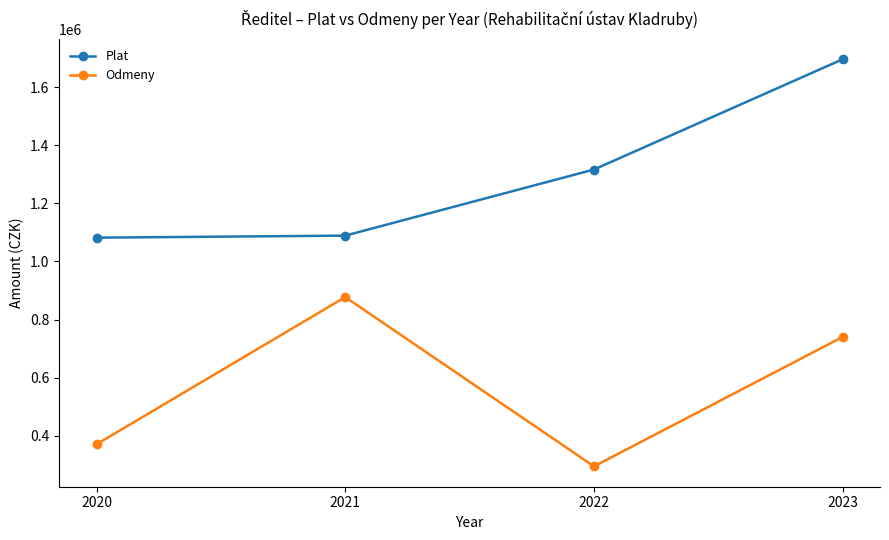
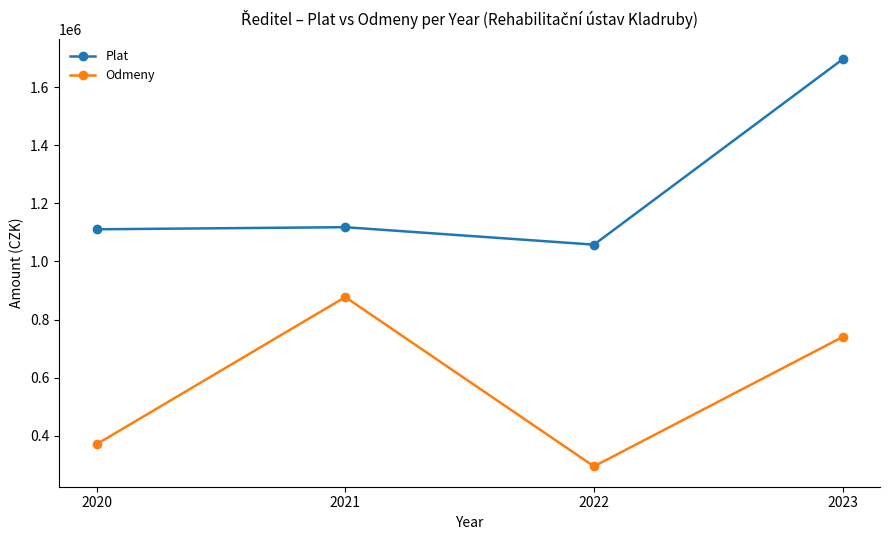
Plat, 2020: 1080000 -> 1110000
Plat, 2021: 1090000 -> 1120000
Plat, 2022: 1320000 -> 1060000
